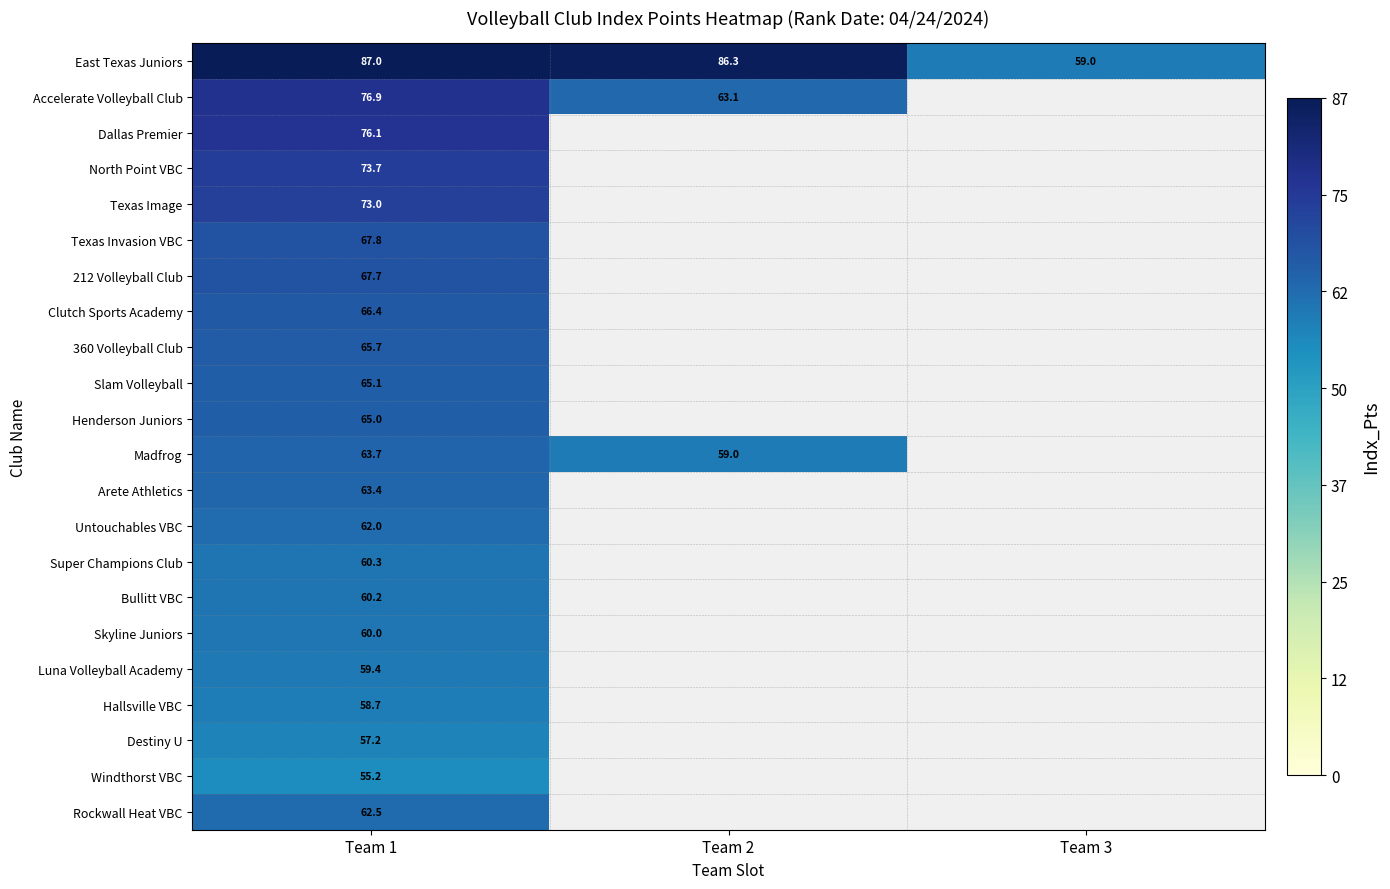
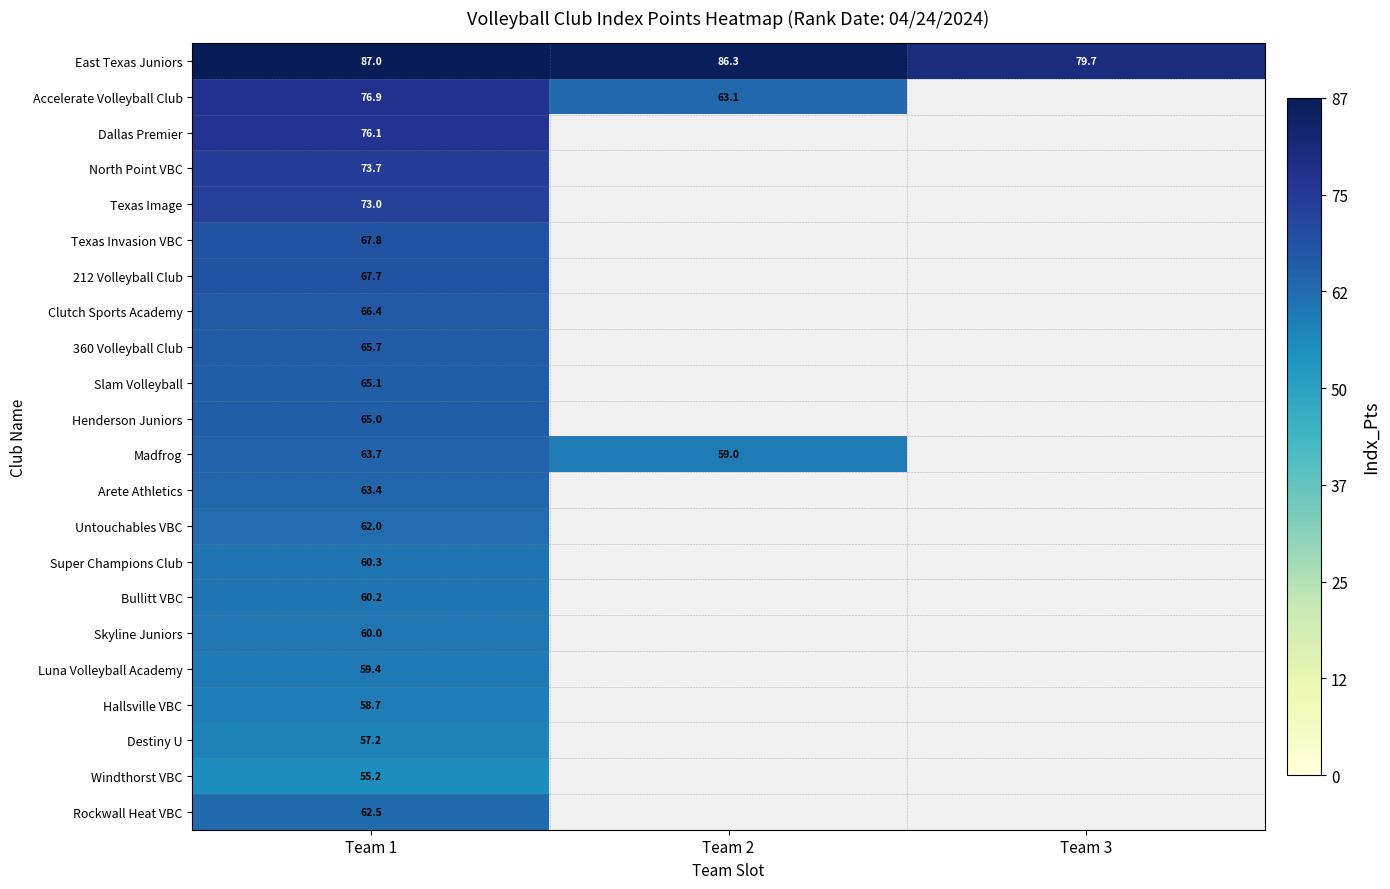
East Texas Juniors, Team 3: 59.0 -> 79.7
